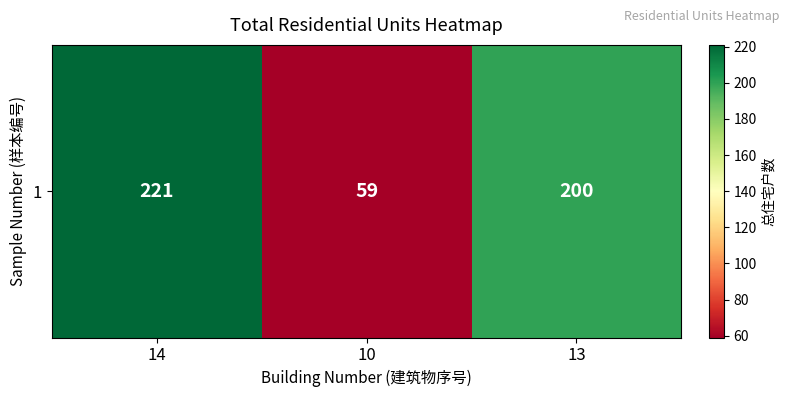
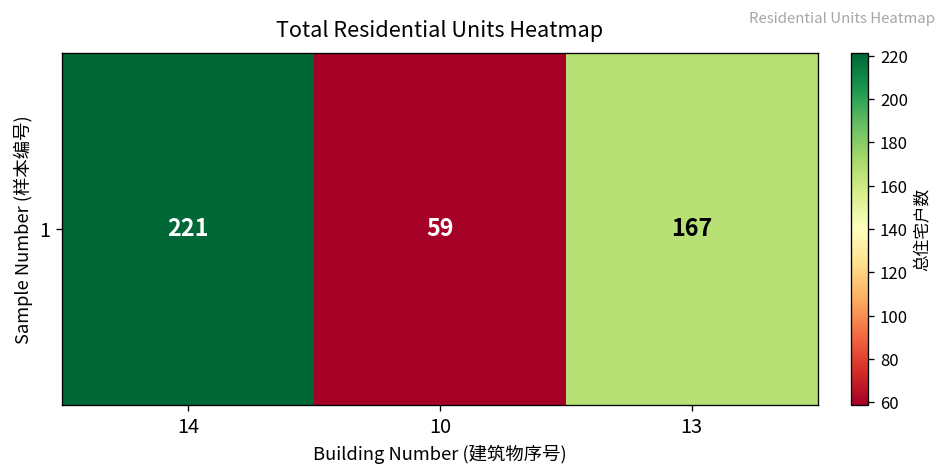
1, 13: 200 -> 167
